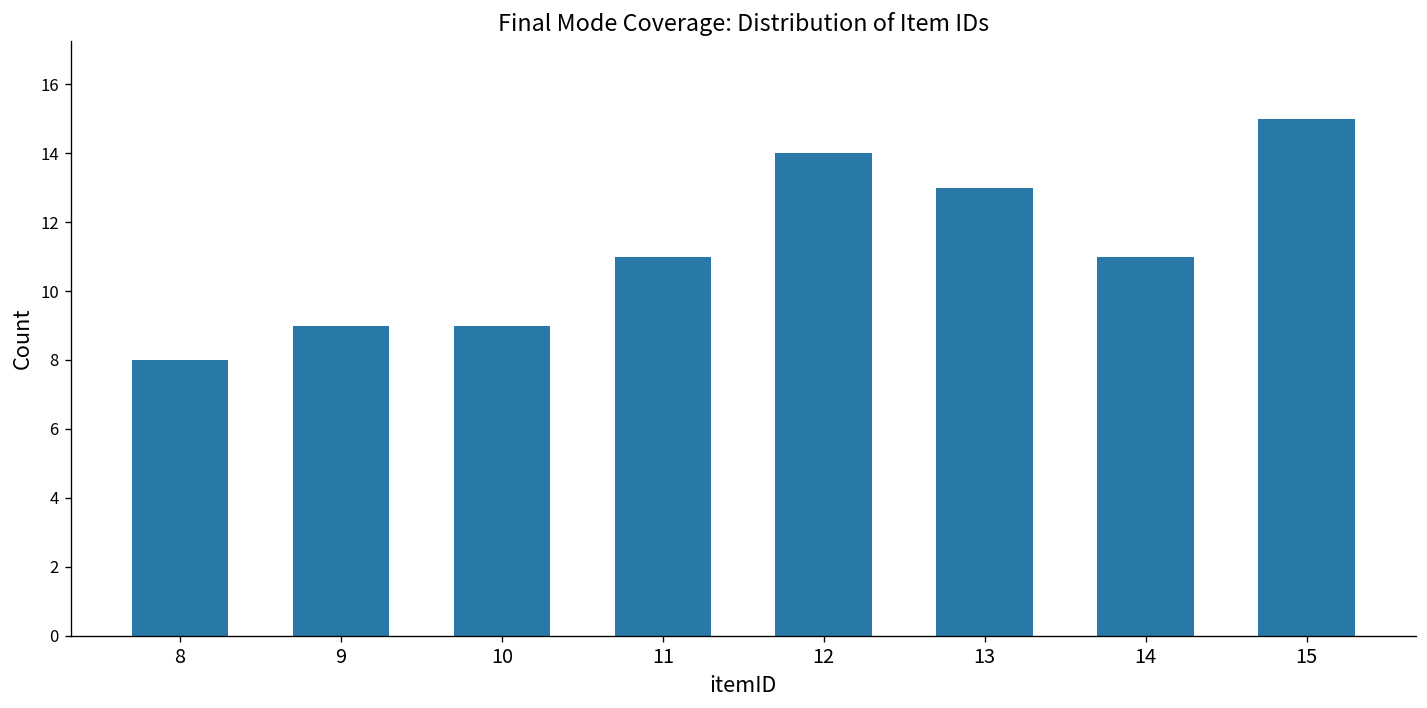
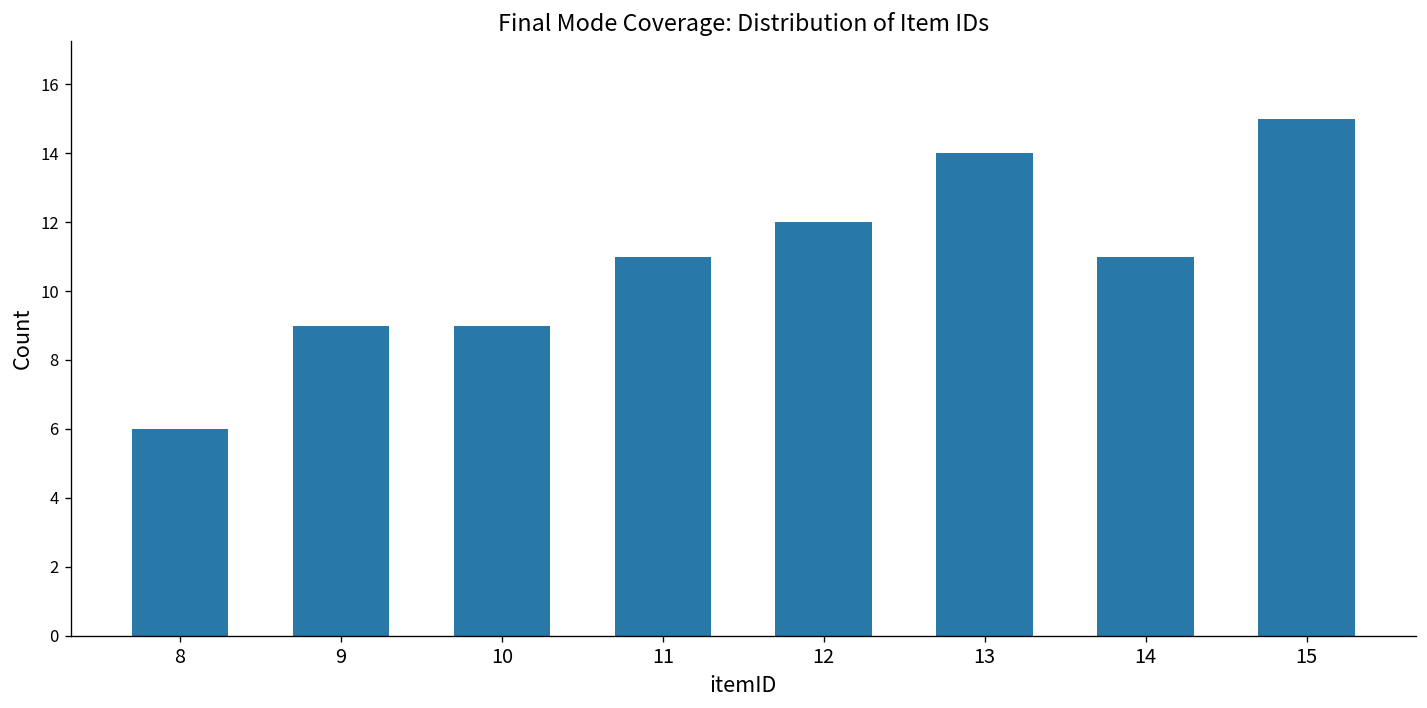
8: 8 -> 6
12: 14 -> 12
13: 13 -> 14
